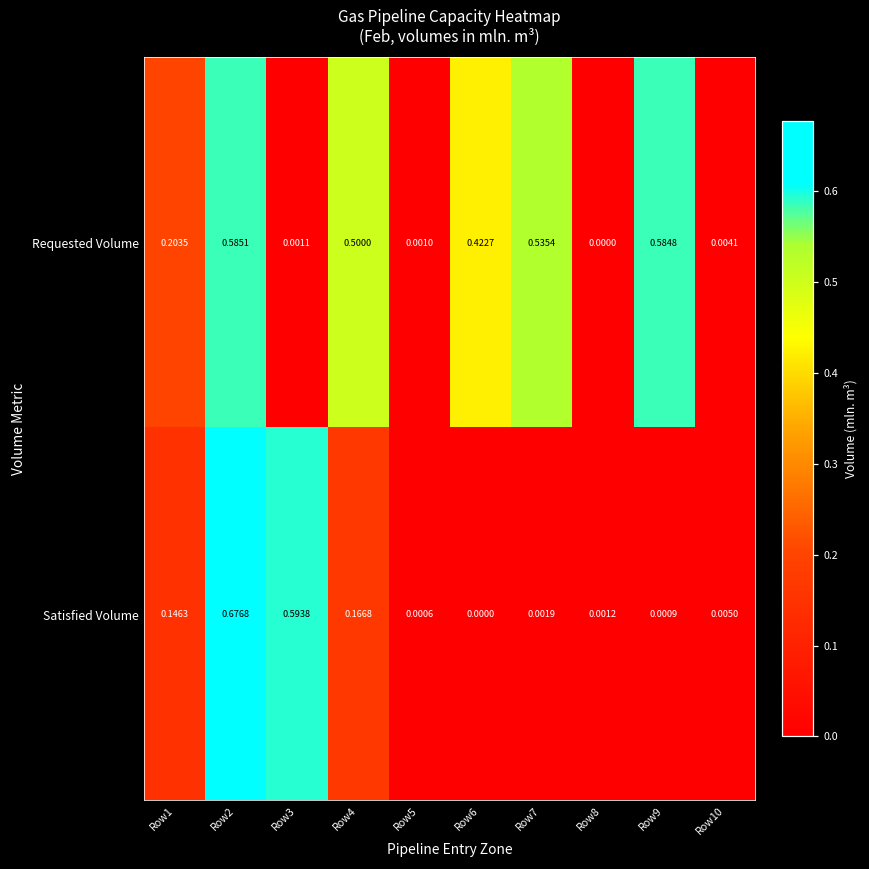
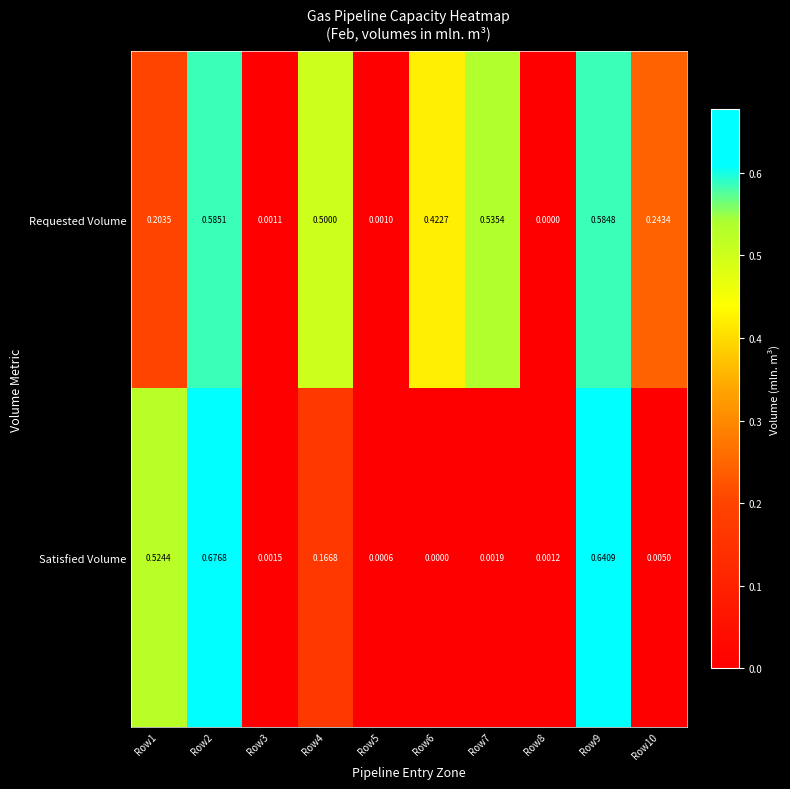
Requested Volume, Row10: 0.0041 -> 0.2434
Satisfied Volume, Row1: 0.1463 -> 0.5244
Satisfied Volume, Row3: 0.5938 -> 0.0015
Satisfied Volume, Row9: 0.0009 -> 0.6409
